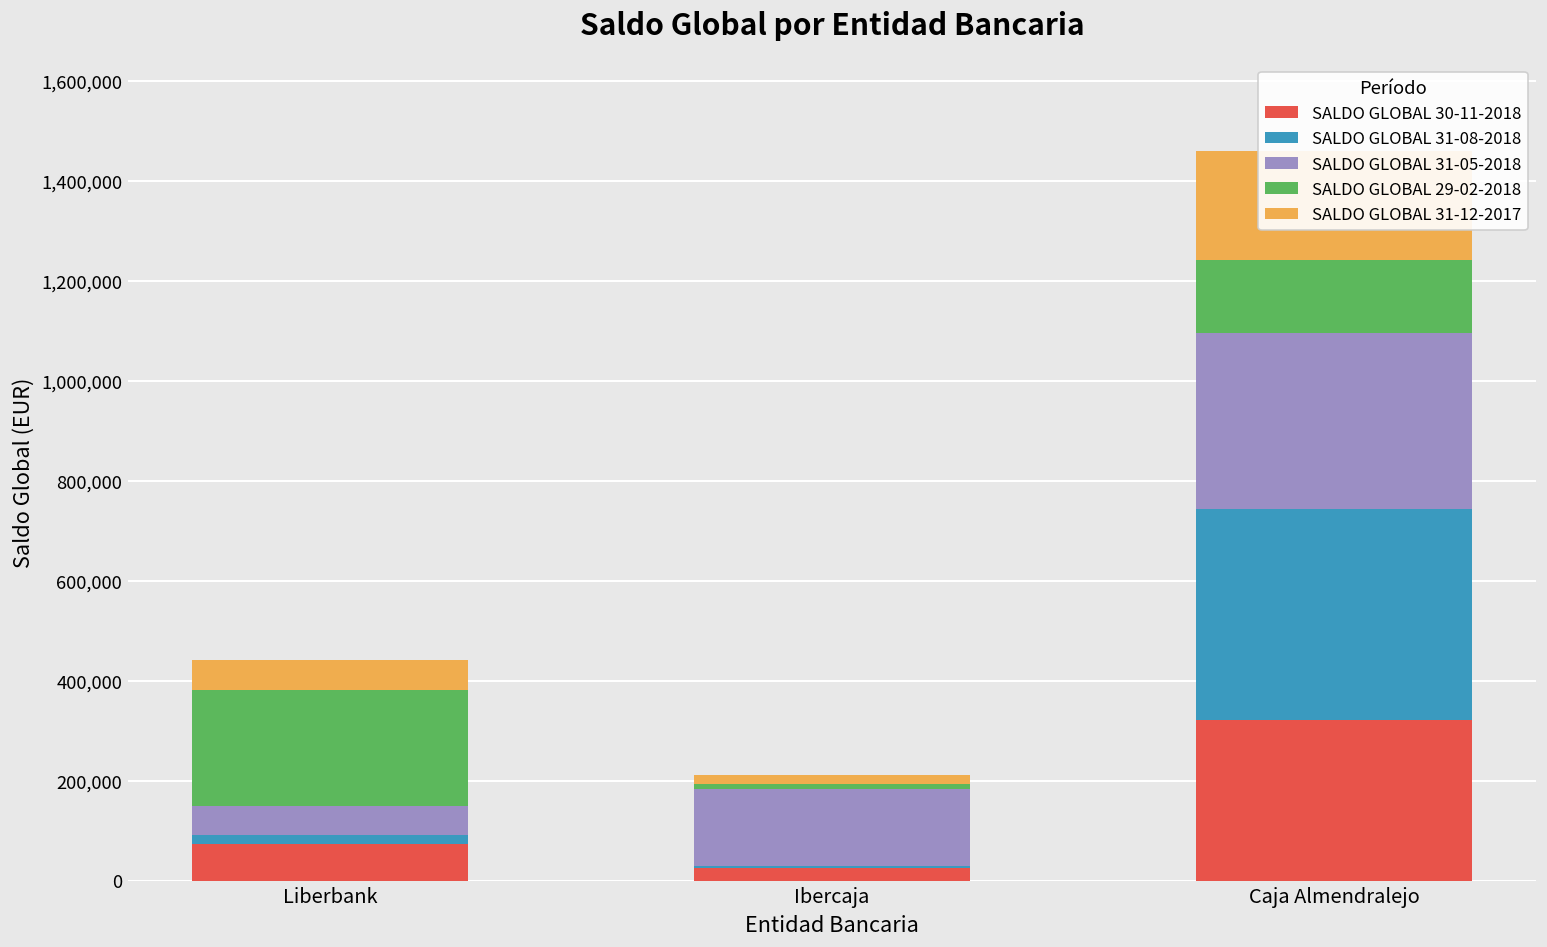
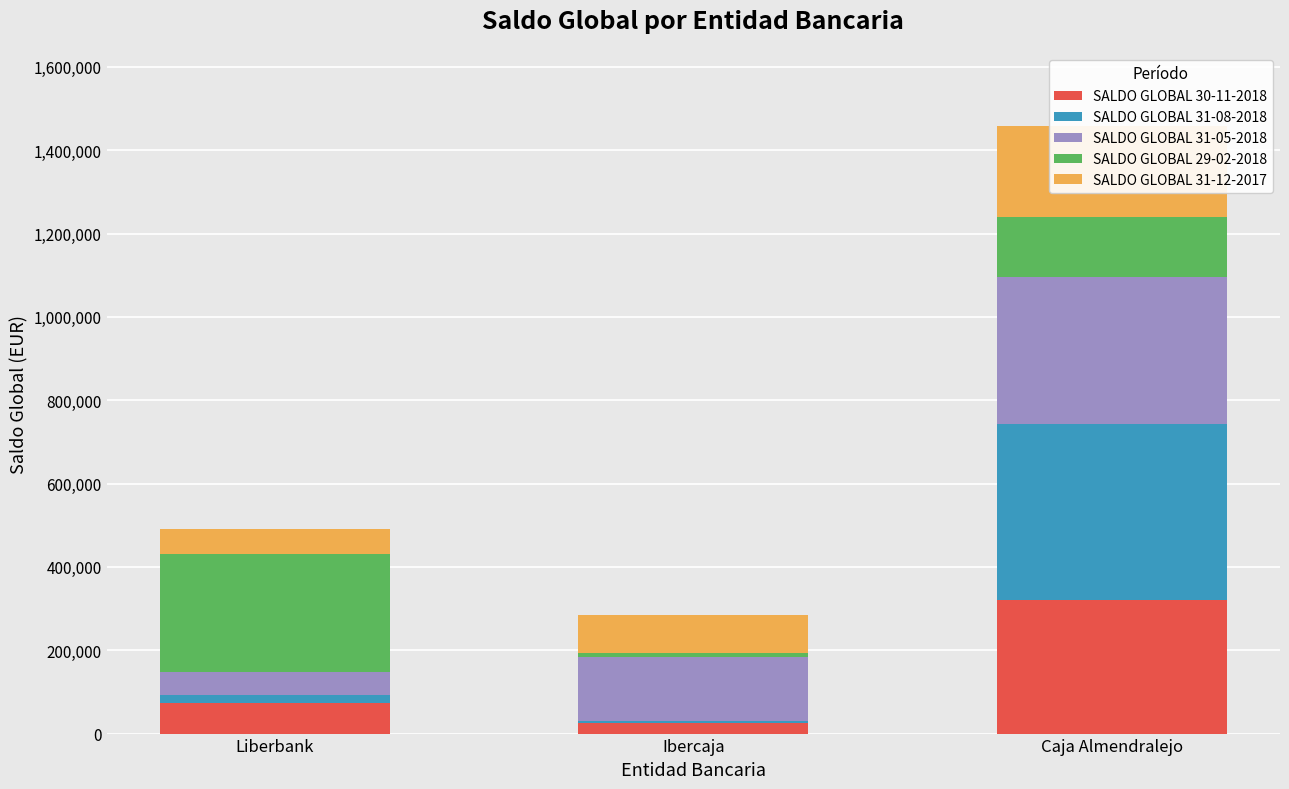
SALDO GLOBAL 29-02-2018, Liberbank: 230,000 -> 280,000
SALDO GLOBAL 31-12-2017, Ibercaja: 20,000 -> 90,000
